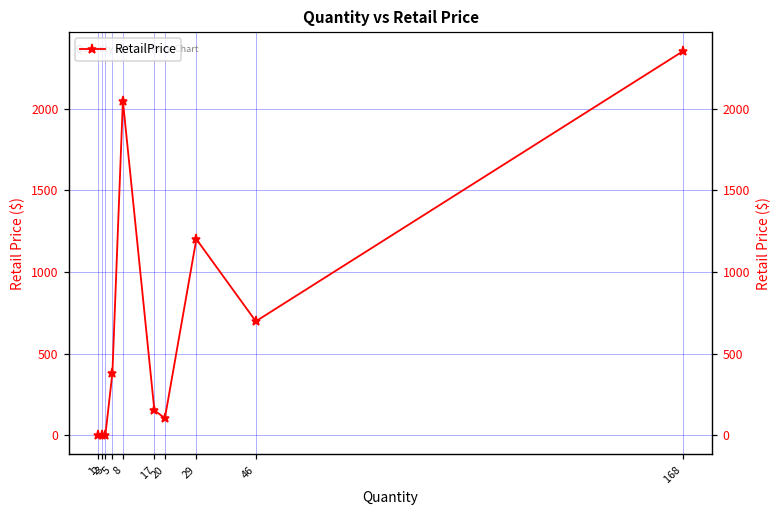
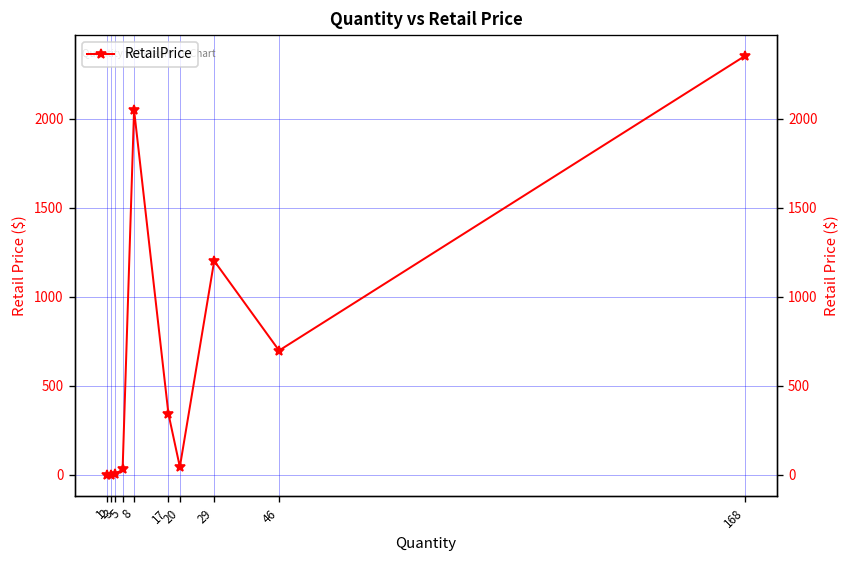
5: 380 -> 30
17: 150 -> 340
20: 100 -> 40
